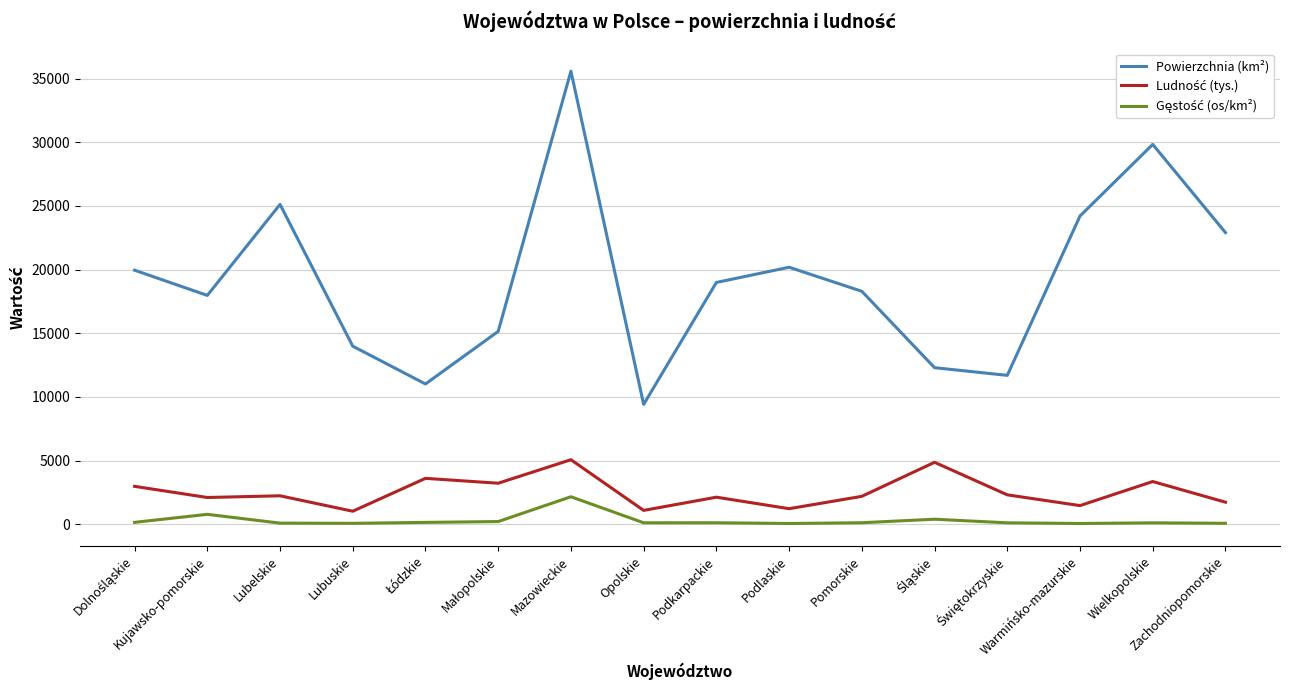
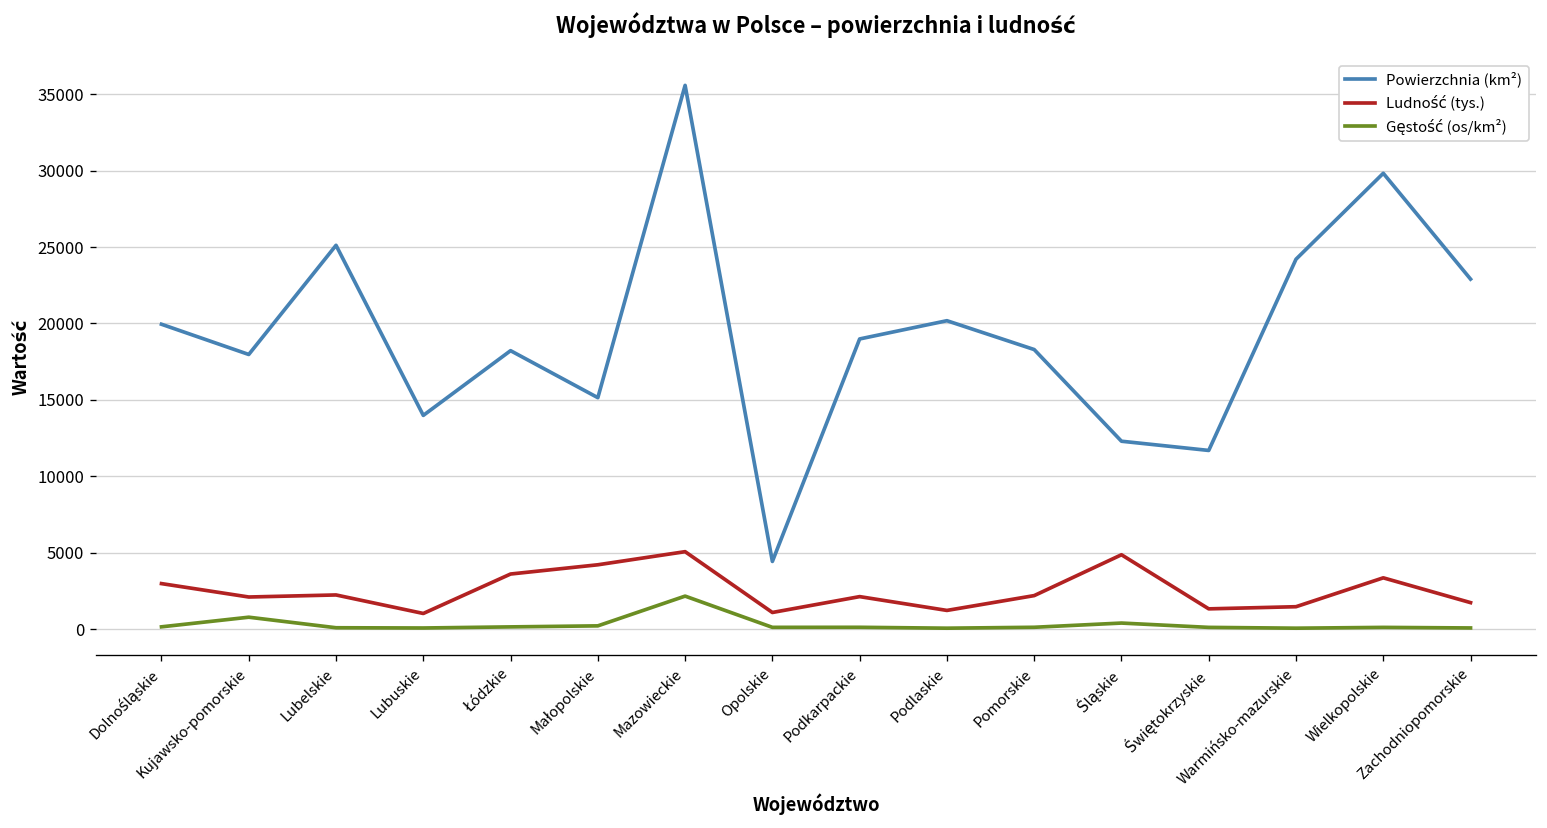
Powierzchnia (km²), Łódzkie: 11000 -> 18200
Ludność (tys.), Małopolskie: 3200 -> 4200
Powierzchnia (km²), Opolskie: 9400 -> 4400
Ludność (tys.), Świętokrzyskie: 2300 -> 1300
